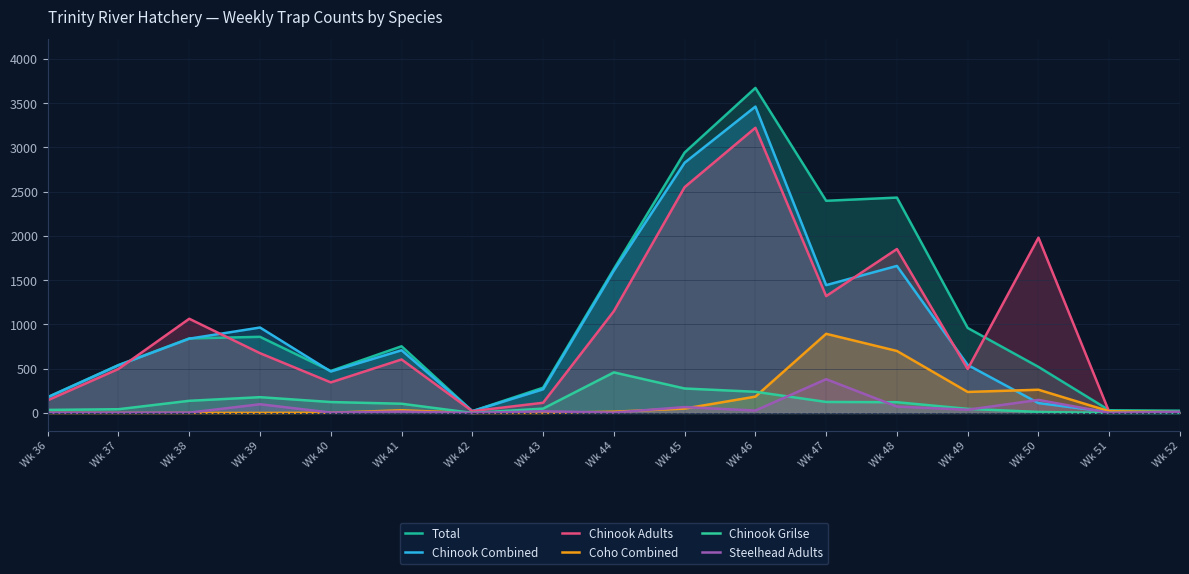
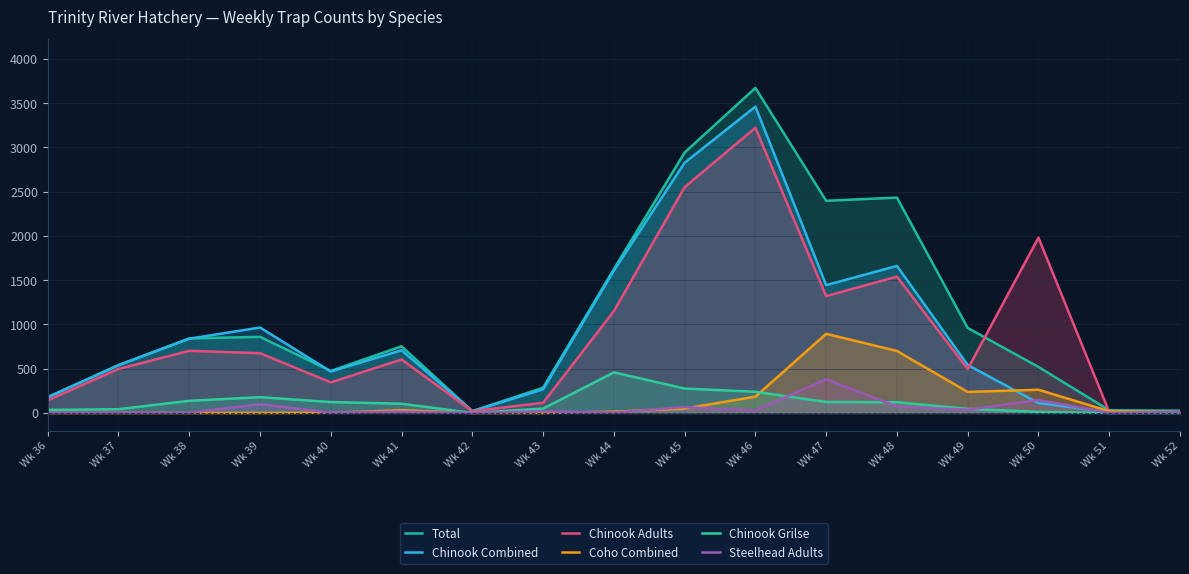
Chinook Adults, Wk 38: 1100 -> 700
Chinook Adults, Wk 48: 1900 -> 1500
